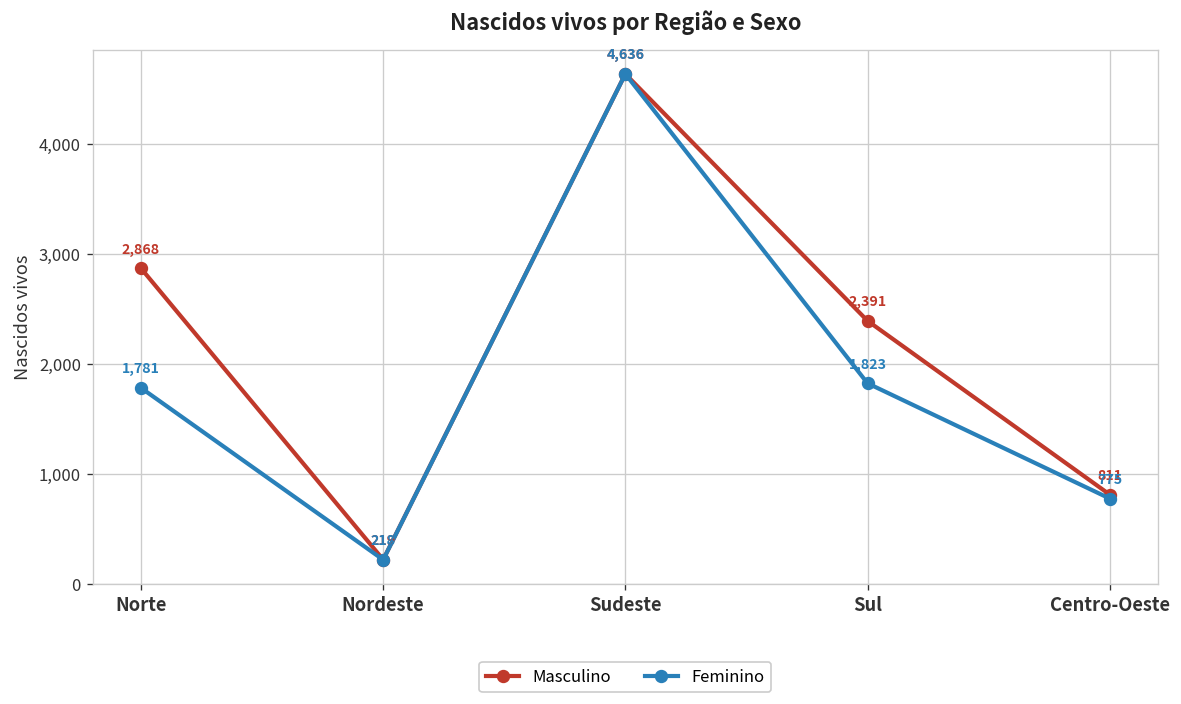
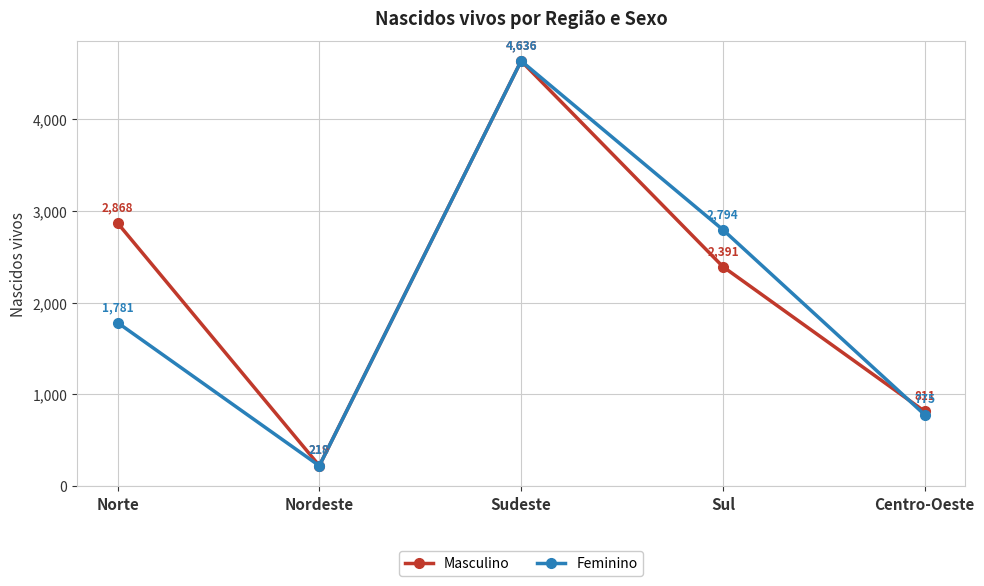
Feminino, Sul: 1,823 -> 2,794
